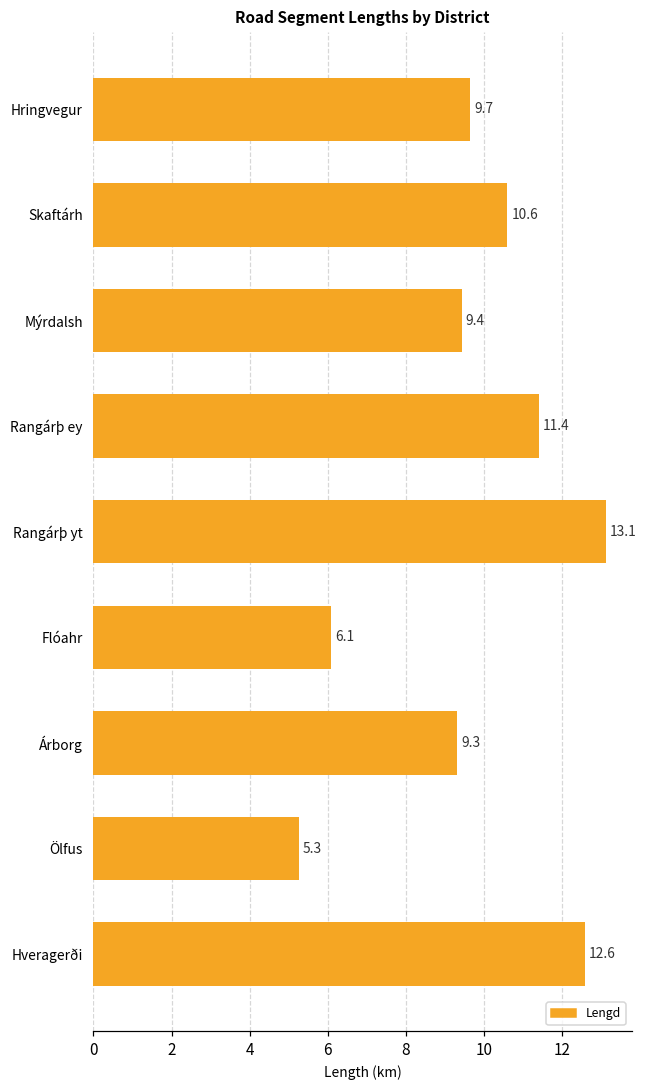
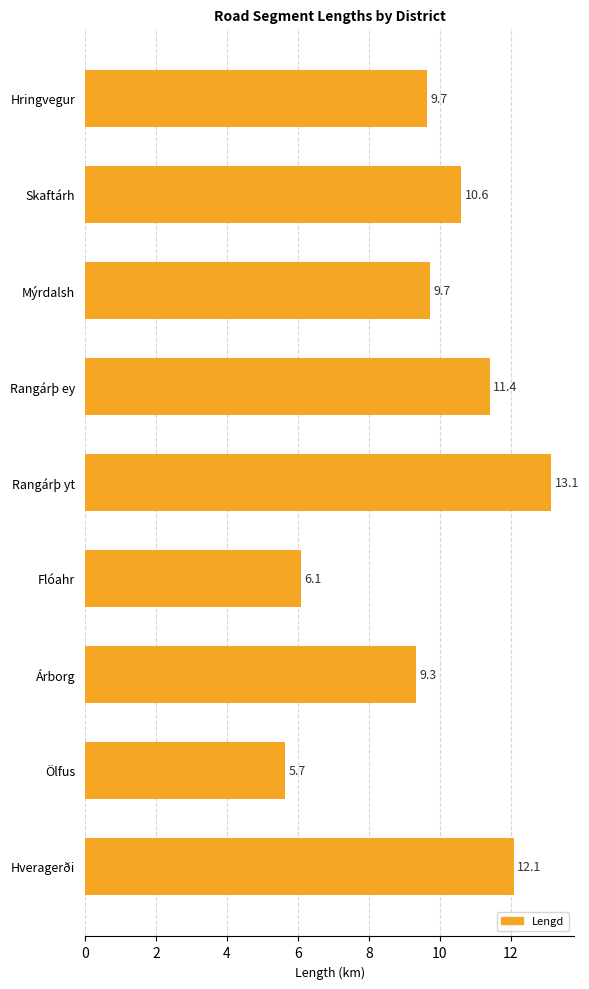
Mýrdalsh: 9.4 -> 9.7
Ölfus: 5.3 -> 5.7
Hveragerði: 12.6 -> 12.1
